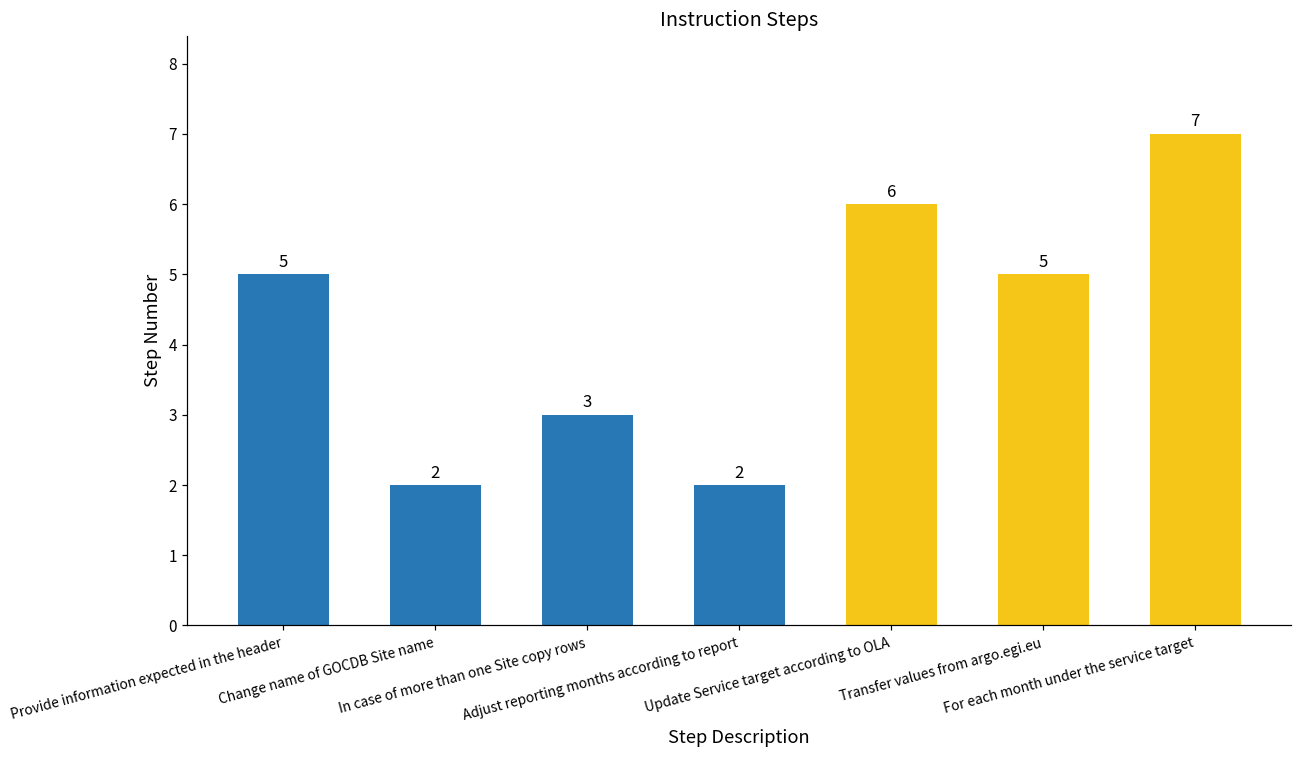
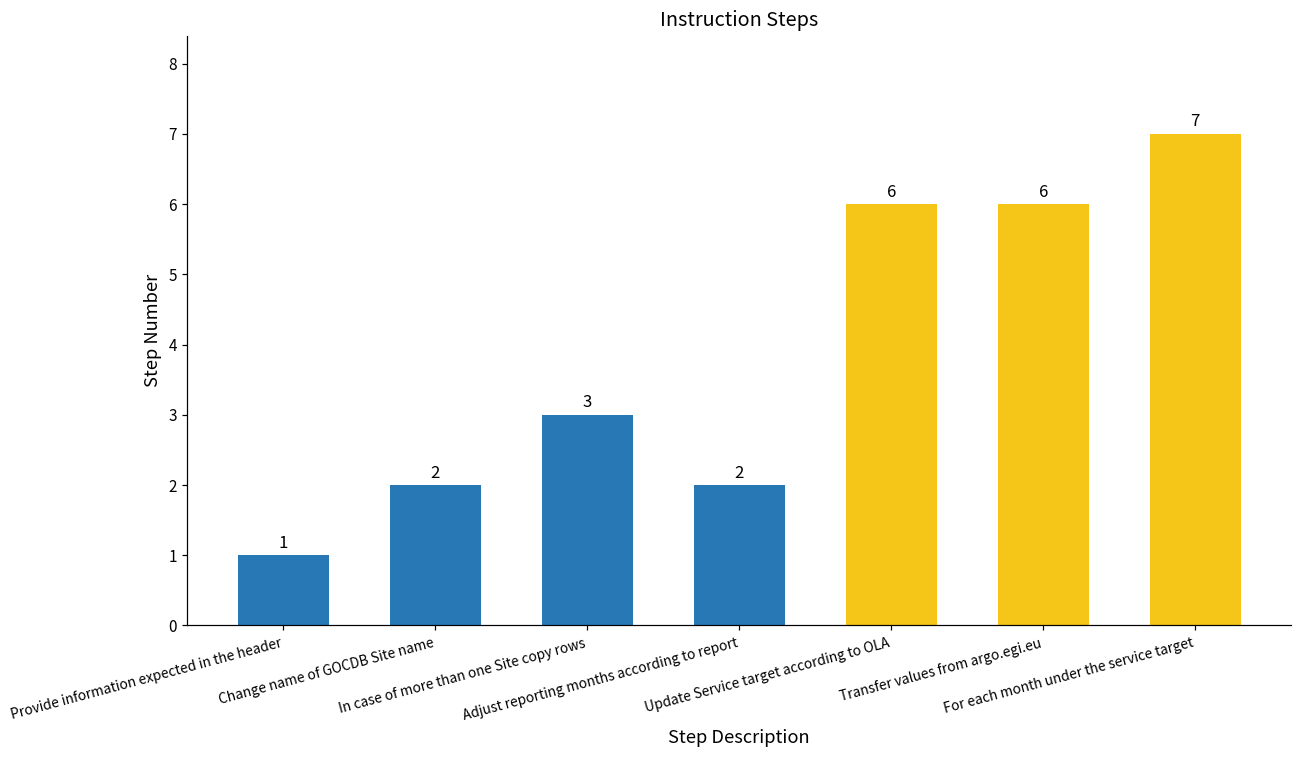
Provide information expected in the header: 5 -> 1
Transfer values from argo.egi.eu: 5 -> 6
